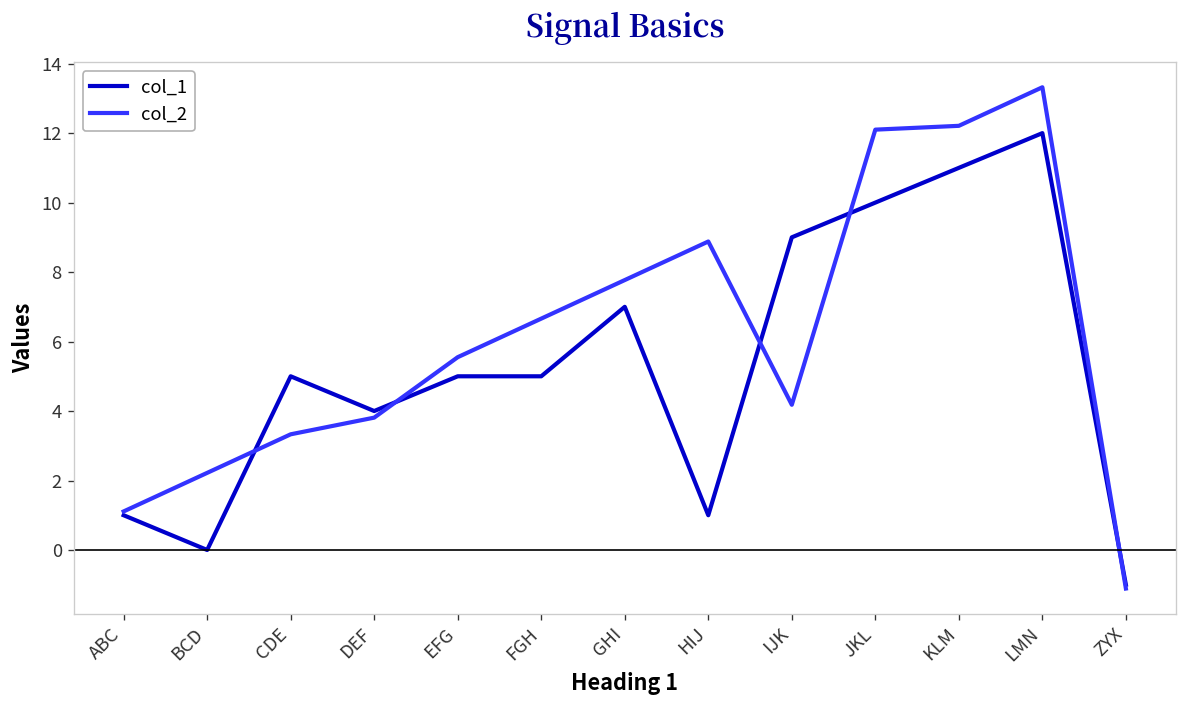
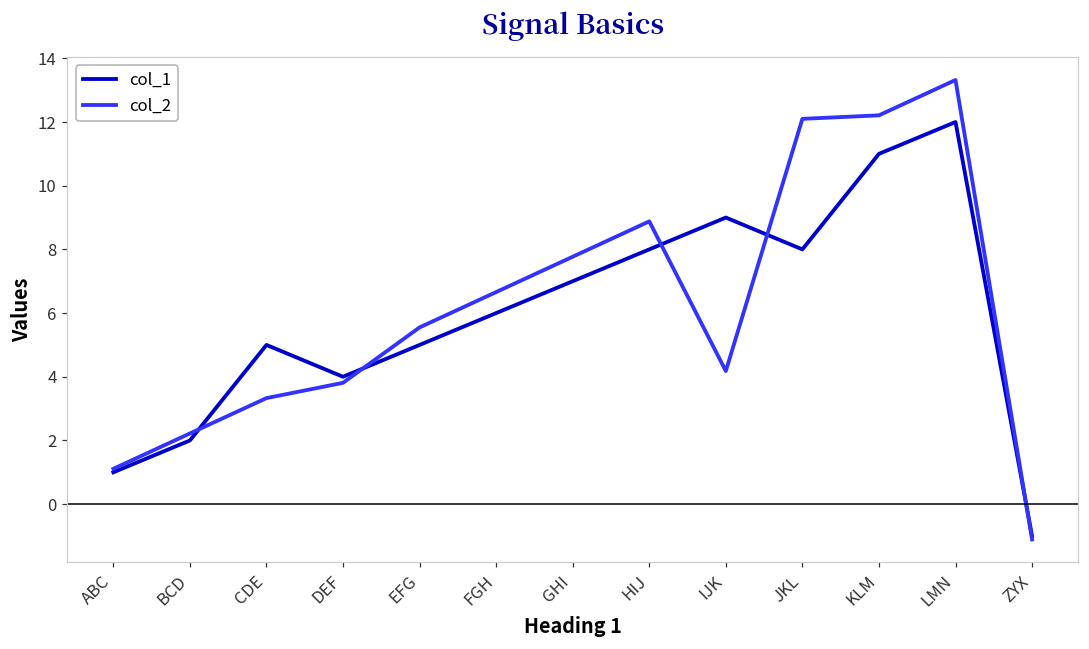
col_1, BCD: 0 -> 2
col_1, FGH: 5 -> 6
col_1, HIJ: 1 -> 8
col_1, JKL: 10 -> 8
